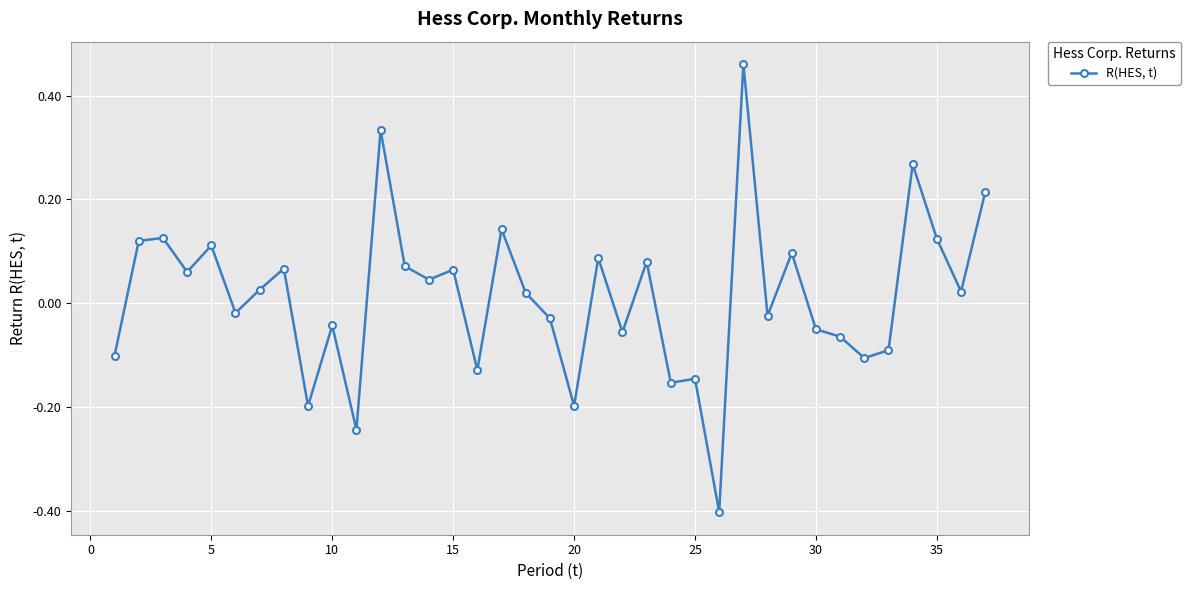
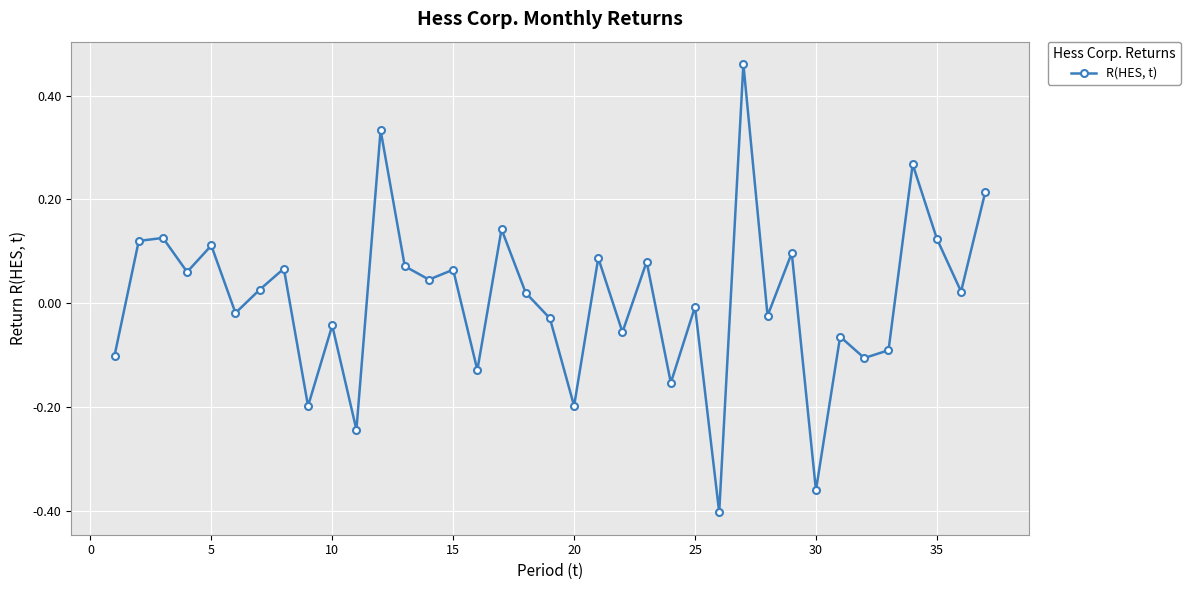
25: -0.15 -> -0.01
30: -0.05 -> -0.36
